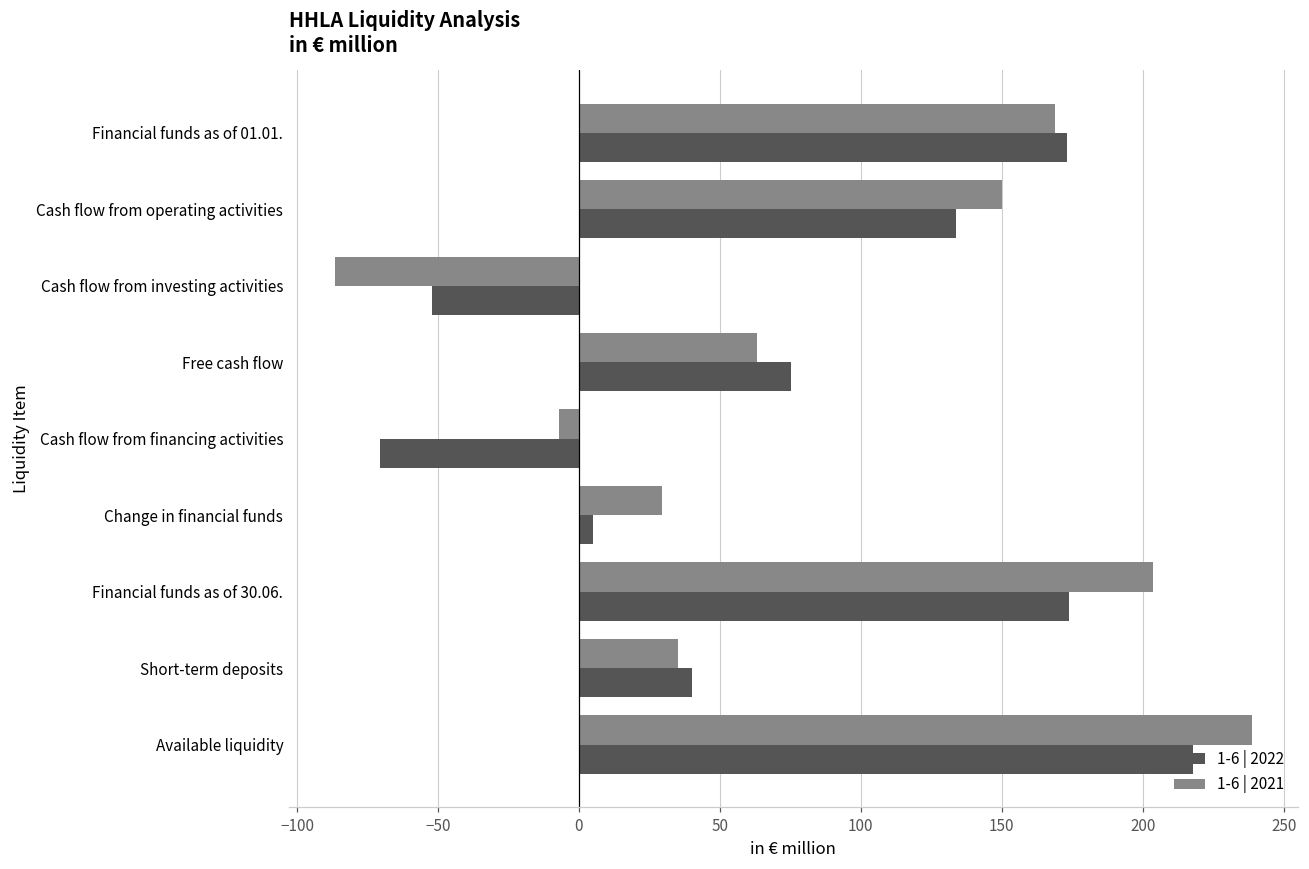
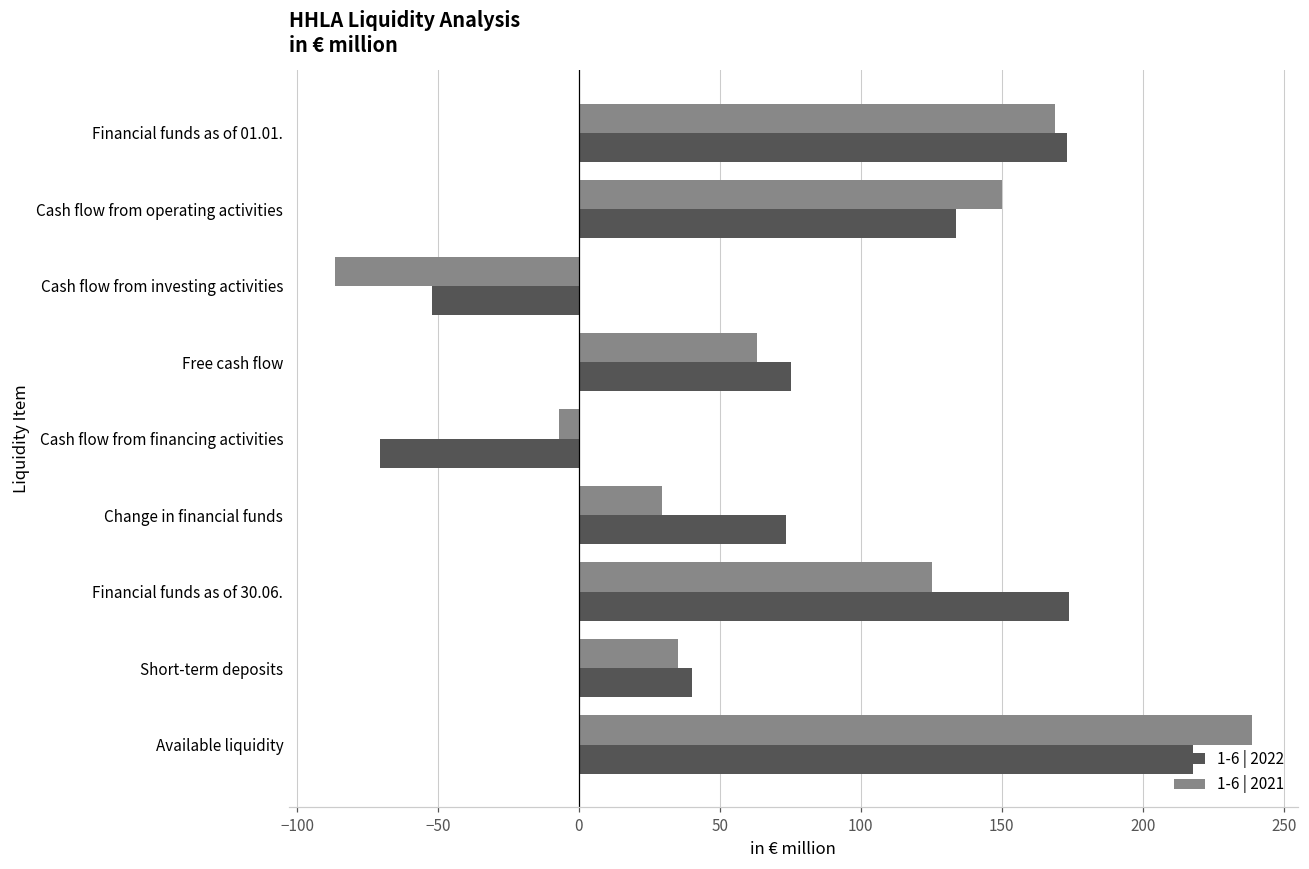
1-6 | 2022, Change in financial funds: 5 -> 73
1-6 | 2021, Financial funds as of 30.06.: 204 -> 125
